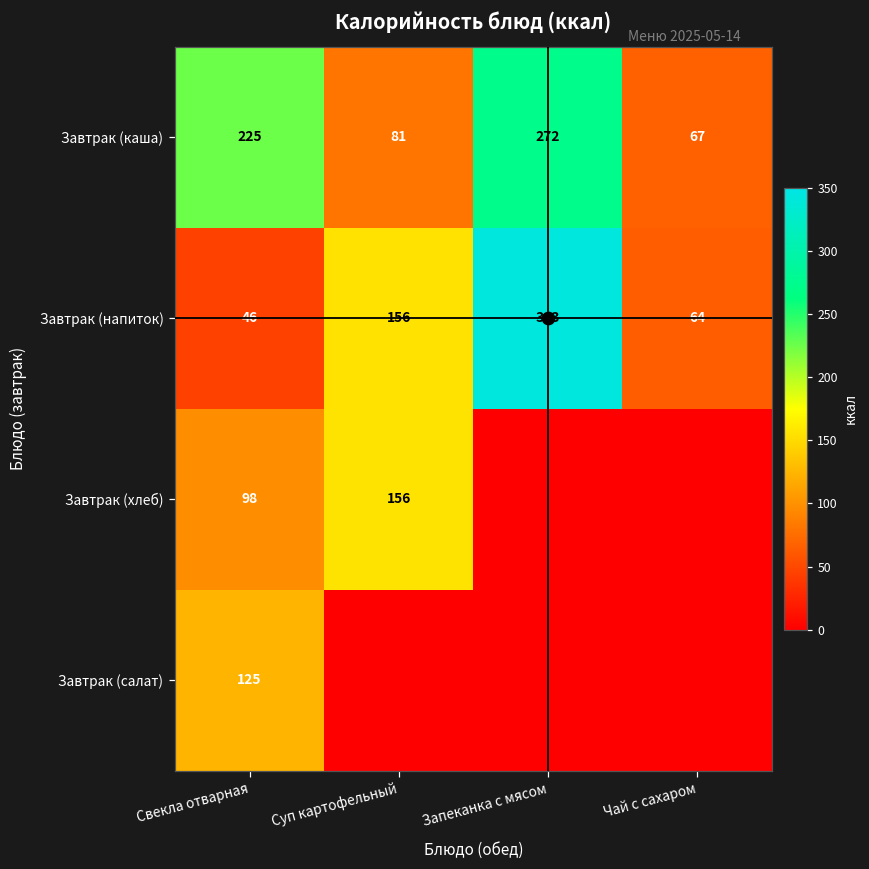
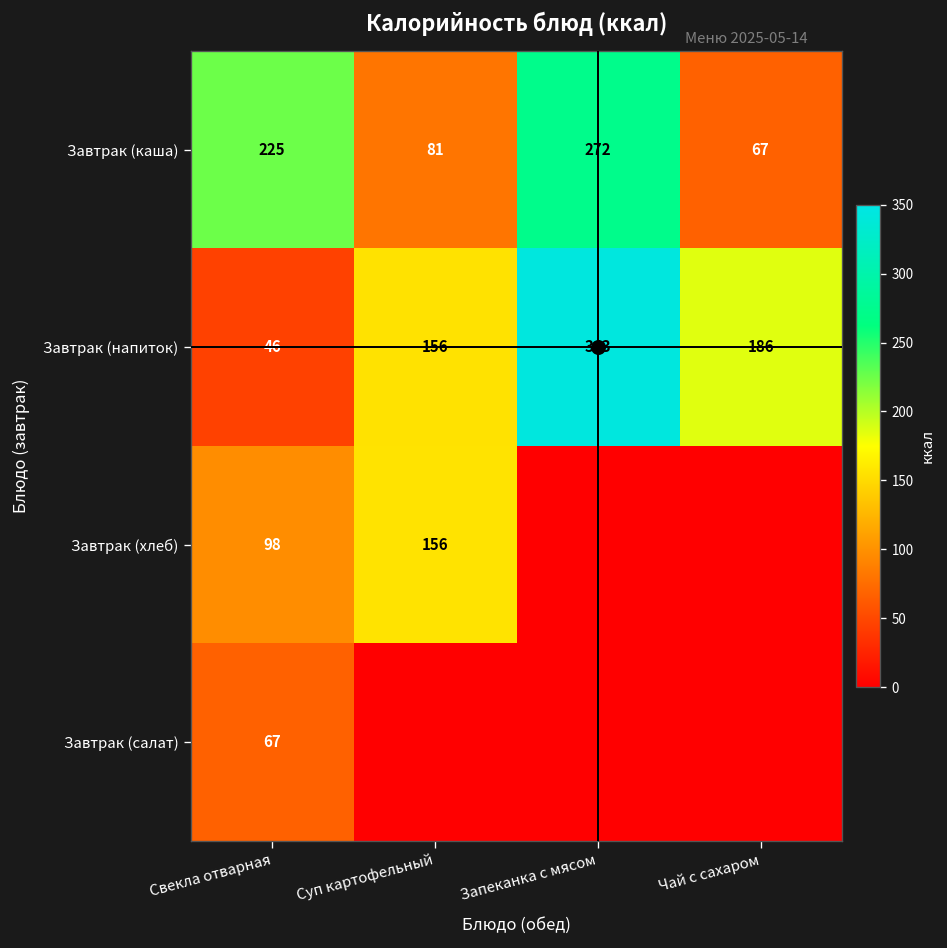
Завтрак (напиток), Чай с сахаром: 64 -> 186
Завтрак (салат), Свекла отварная: 125 -> 67
